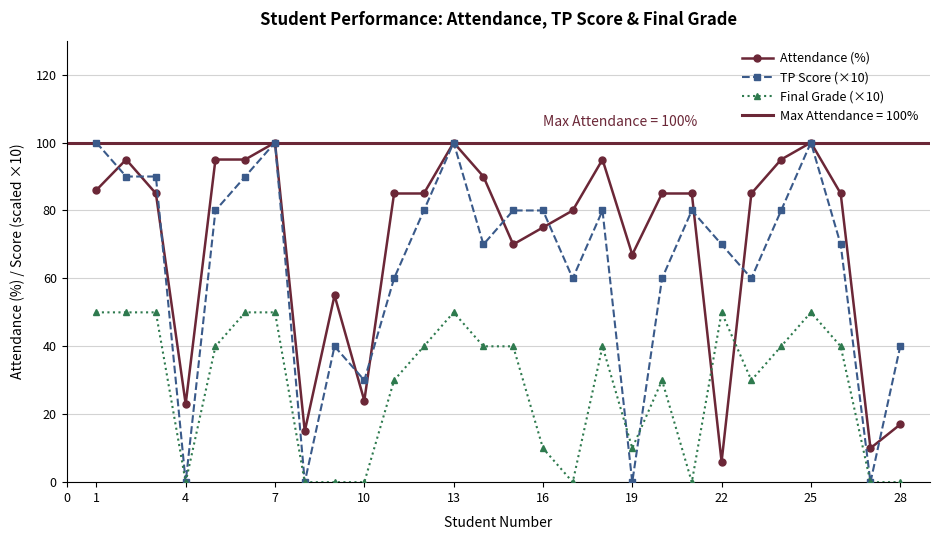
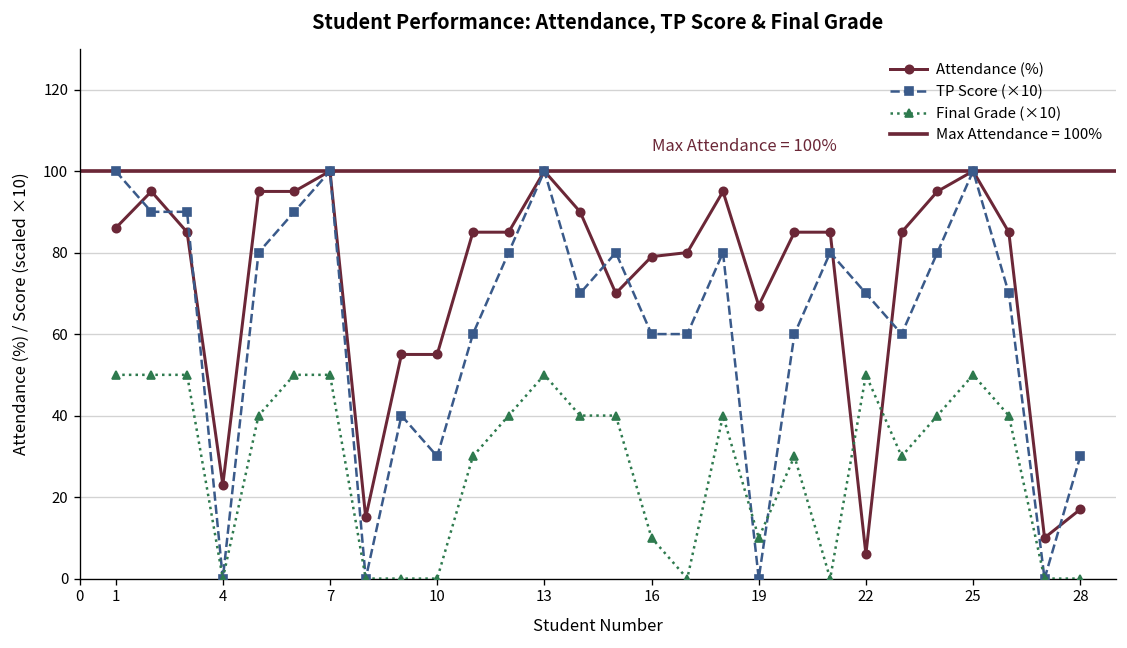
Attendance (%), 10: 24 -> 55
Attendance (%), 16: 75 -> 79
TP Score (×10), 16: 80 -> 60
TP Score (×10), 28: 40 -> 30
